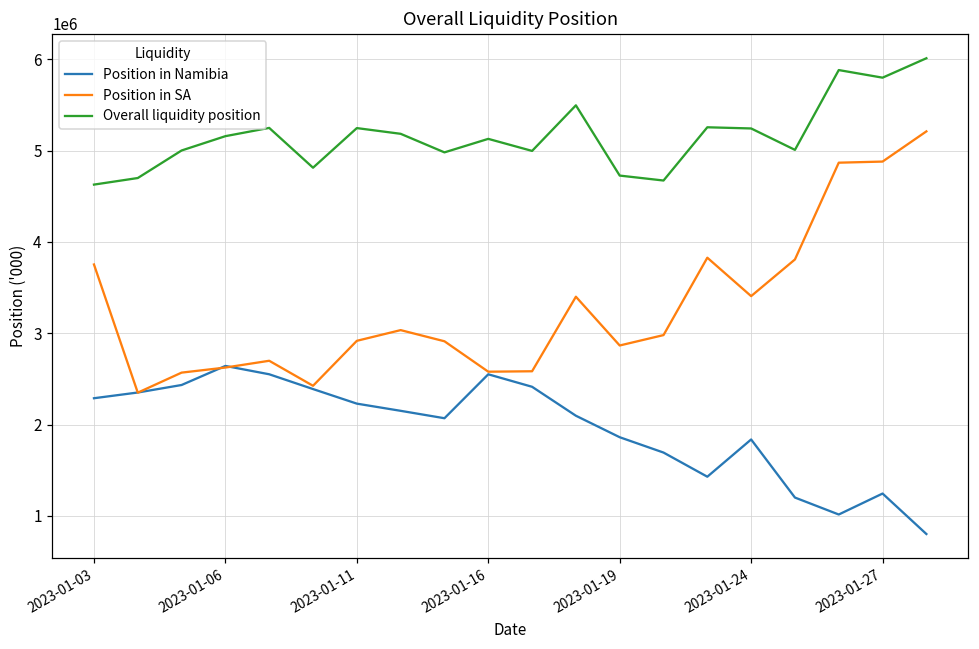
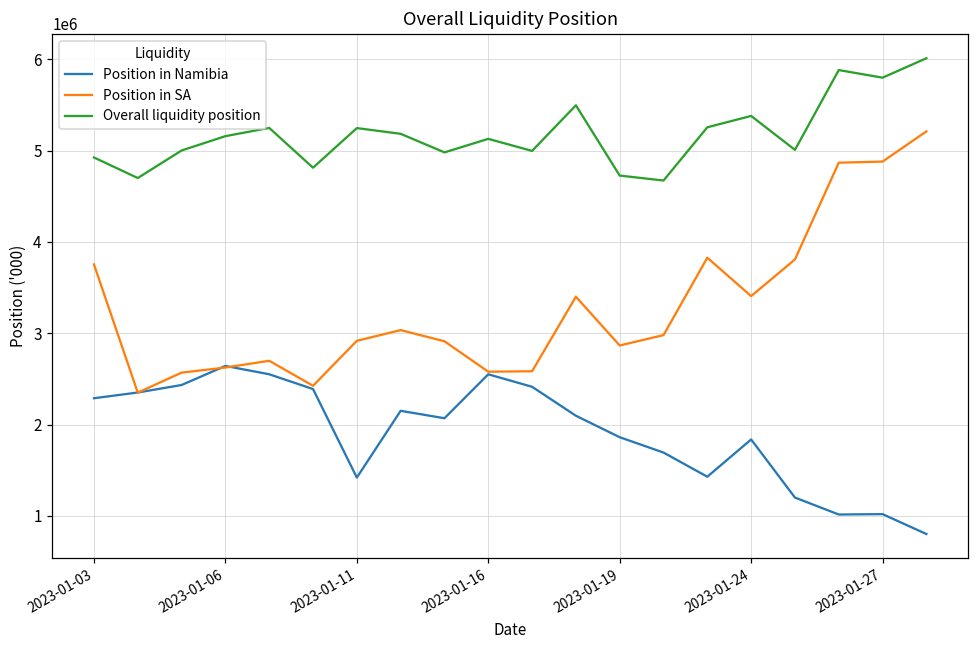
Overall liquidity position, 2023-01-03: 4600000 -> 4900000
Position in Namibia, 2023-01-11: 2200000 -> 1400000
Overall liquidity position, 2023-01-24: 5200000 -> 5400000
Position in Namibia, 2023-01-27: 1200000 -> 1000000
